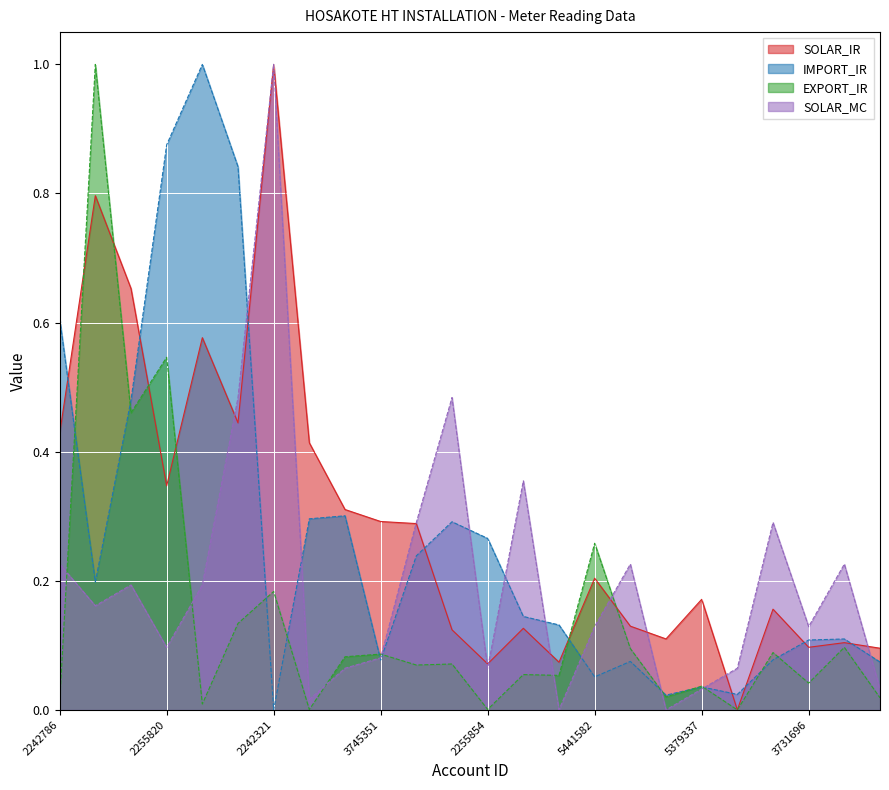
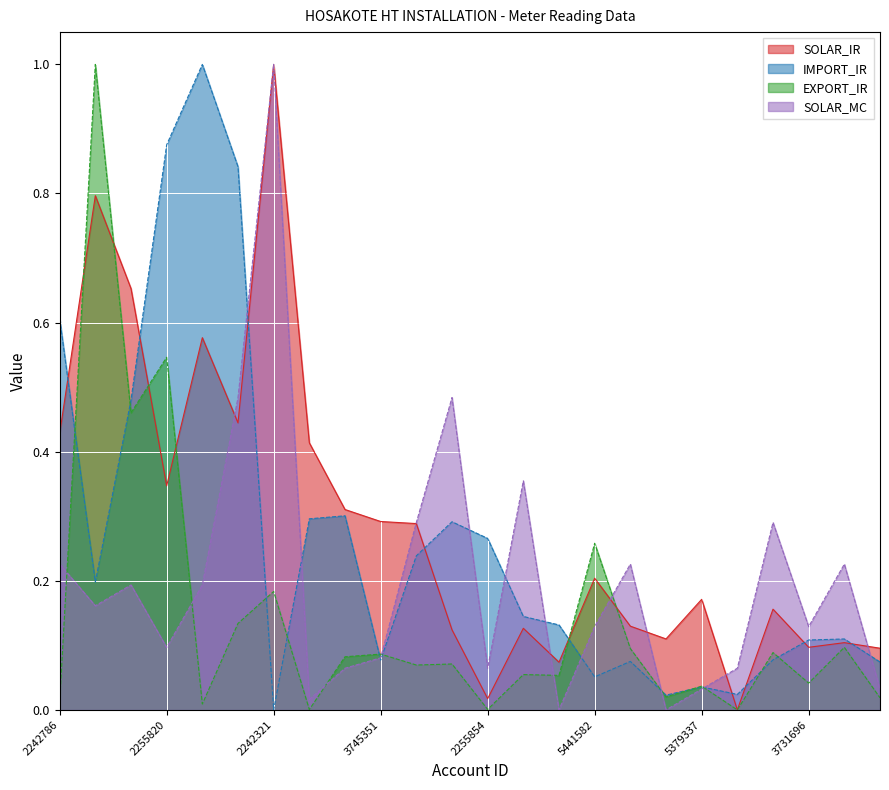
SOLAR_IR, 2255854: 0.07 -> 0.02
